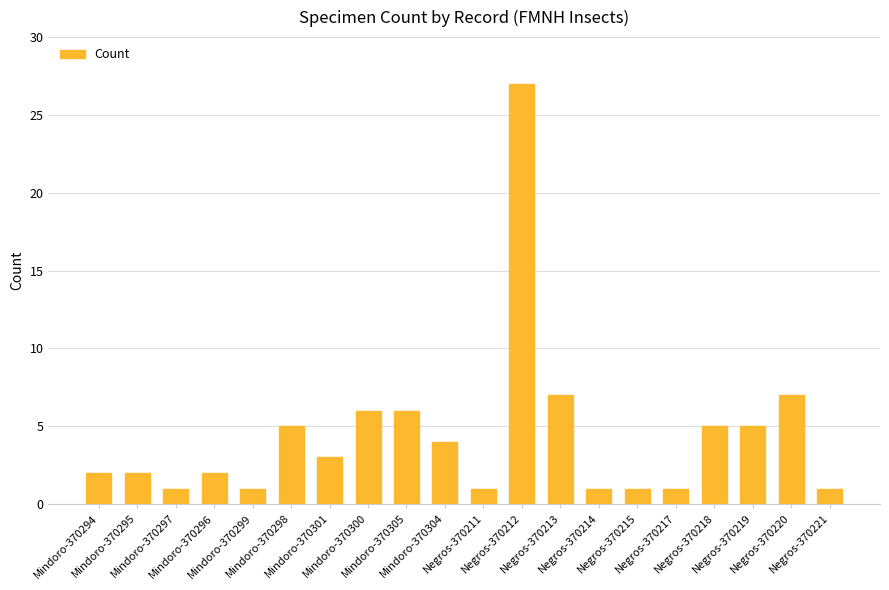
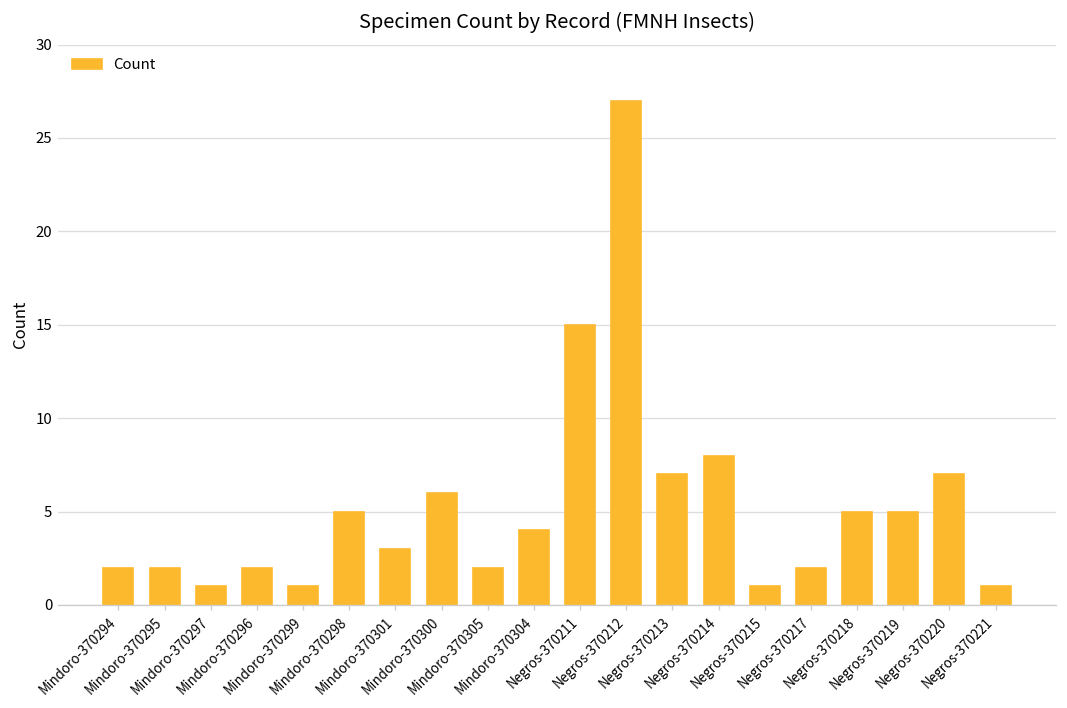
Mindoro-370305: 6 -> 2
Negros-370211: 1 -> 15
Negros-370214: 1 -> 8
Negros-370217: 1 -> 2
